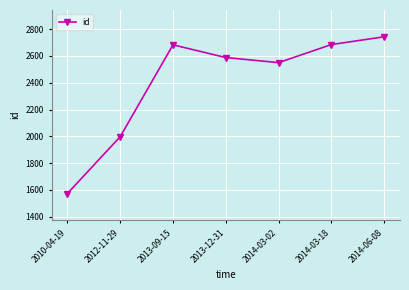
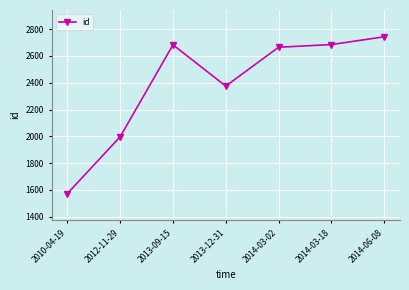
2013-12-31: 2590 -> 2380
2014-03-02: 2550 -> 2670
